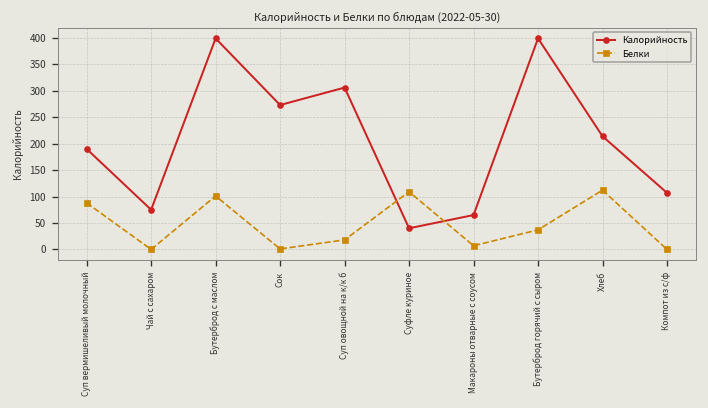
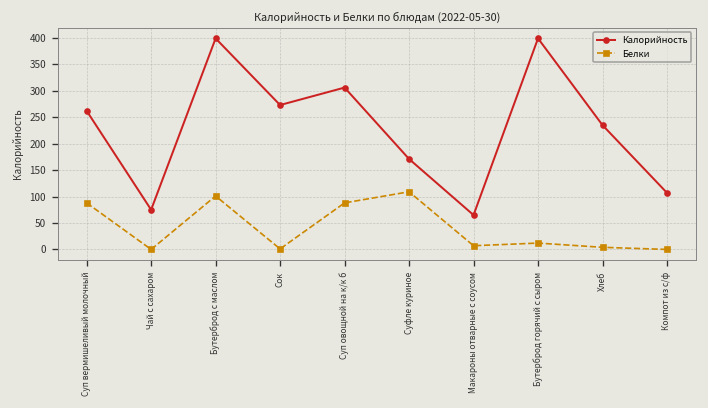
Калорийность, Суп вермишеливый молочный: 190 -> 260
Белки, Суп овощной на к/к б: 20 -> 90
Калорийность, Суфле куриное: 40 -> 170
Белки, Бутерброд горячий с сыром: 40 -> 10
Калорийность, Хлеб: 210 -> 240
Белки, Хлеб: 110 -> 0
